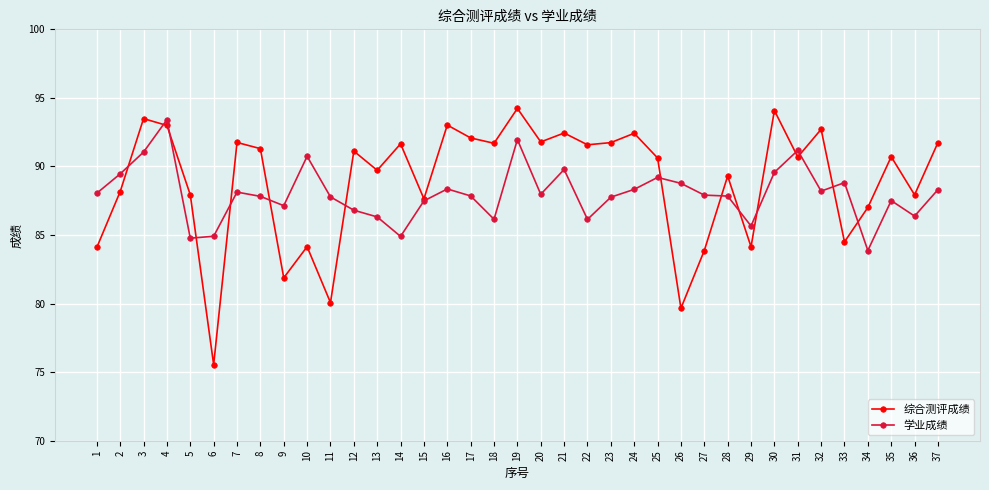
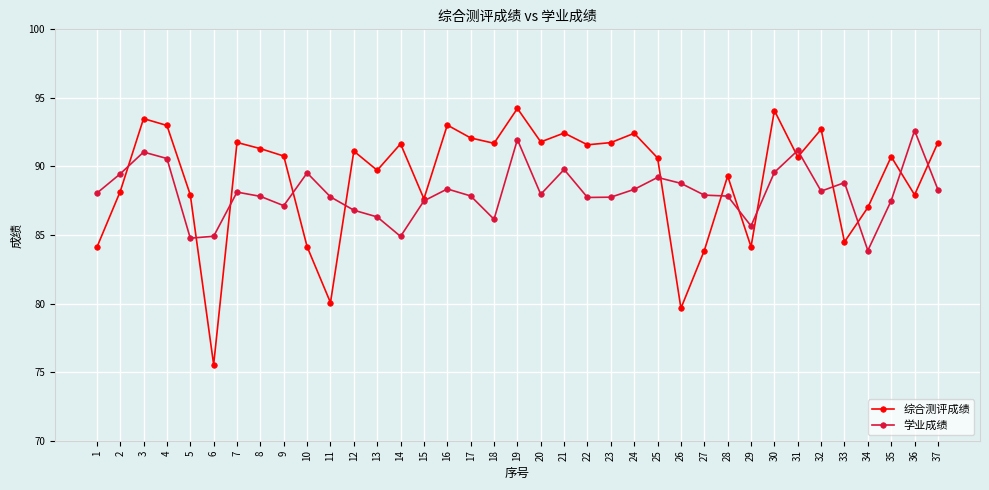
学业成绩, 4: 93.4 -> 90.6
综合测评成绩, 9: 81.9 -> 90.8
学业成绩, 10: 90.7 -> 89.5
学业成绩, 22: 86.1 -> 87.7
学业成绩, 36: 86.4 -> 92.6
